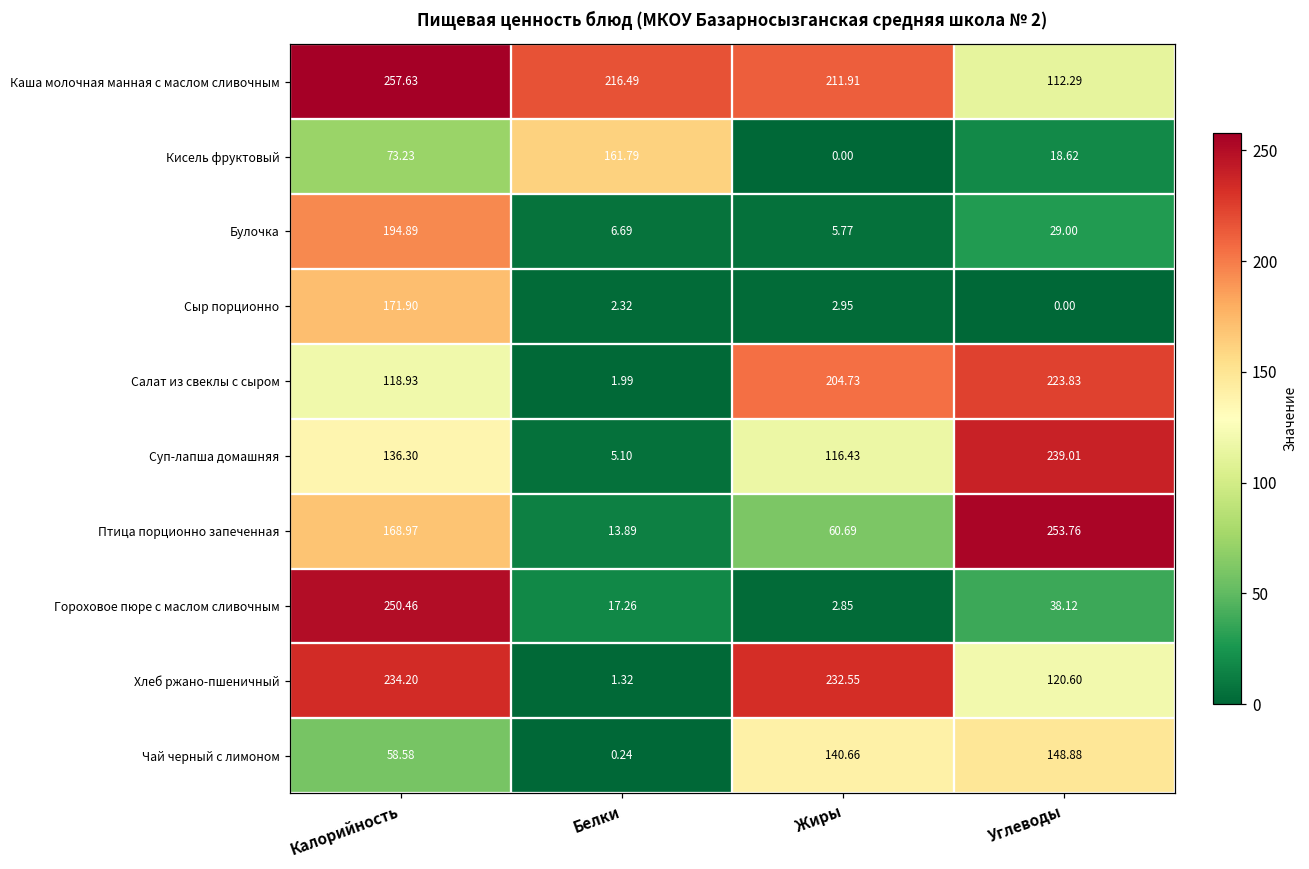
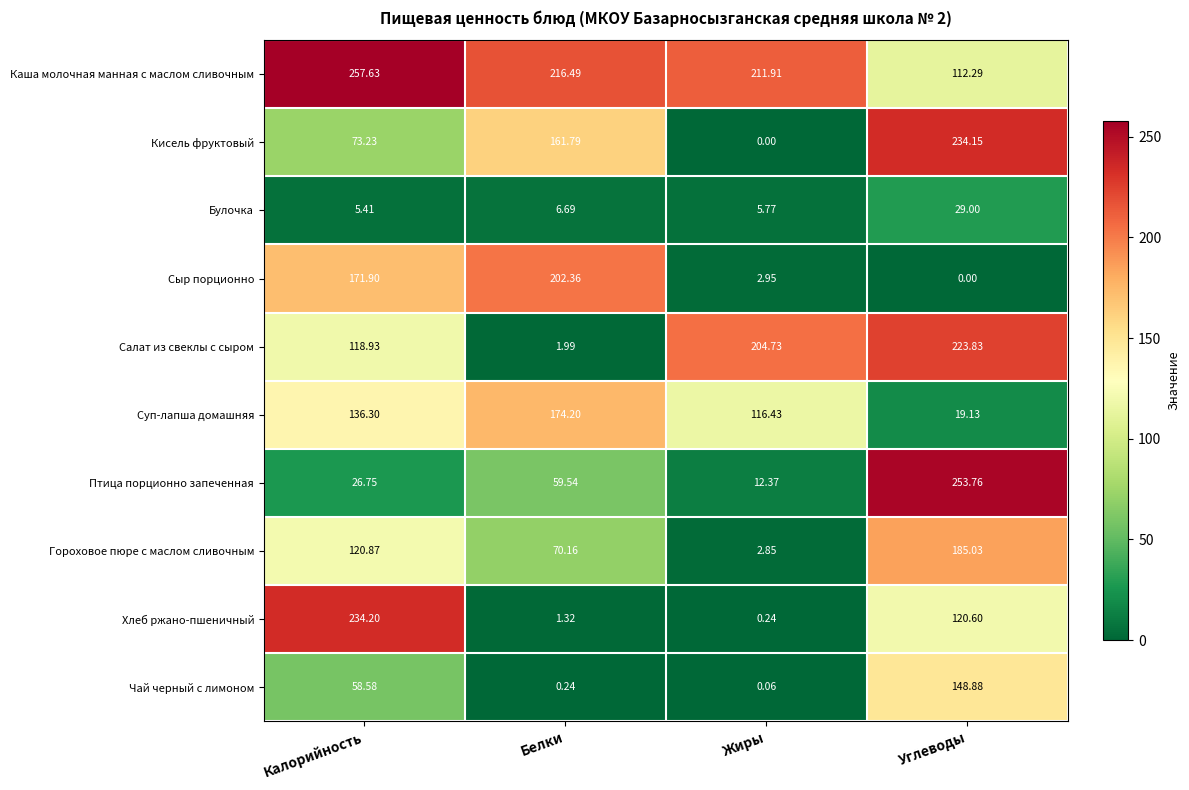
Кисель фруктовый, Углеводы: 18.62 -> 234.15
Булочка, Калорийность: 194.89 -> 5.41
Сыр порционно, Белки: 2.32 -> 202.36
Суп-лапша домашняя, Белки: 5.10 -> 174.20
Суп-лапша домашняя, Углеводы: 239.01 -> 19.13
Птица порционно запеченная, Калорийность: 168.97 -> 26.75
Птица порционно запеченная, Белки: 13.89 -> 59.54
Птица порционно запеченная, Жиры: 60.69 -> 12.37
Гороховое пюре с маслом сливочным, Калорийность: 250.46 -> 120.87
Гороховое пюре с маслом сливочным, Белки: 17.26 -> 70.16
Гороховое пюре с маслом сливочным, Углеводы: 38.12 -> 185.03
Хлеб ржано-пшеничный, Жиры: 232.55 -> 0.24
Чай черный с лимоном, Жиры: 140.66 -> 0.06
